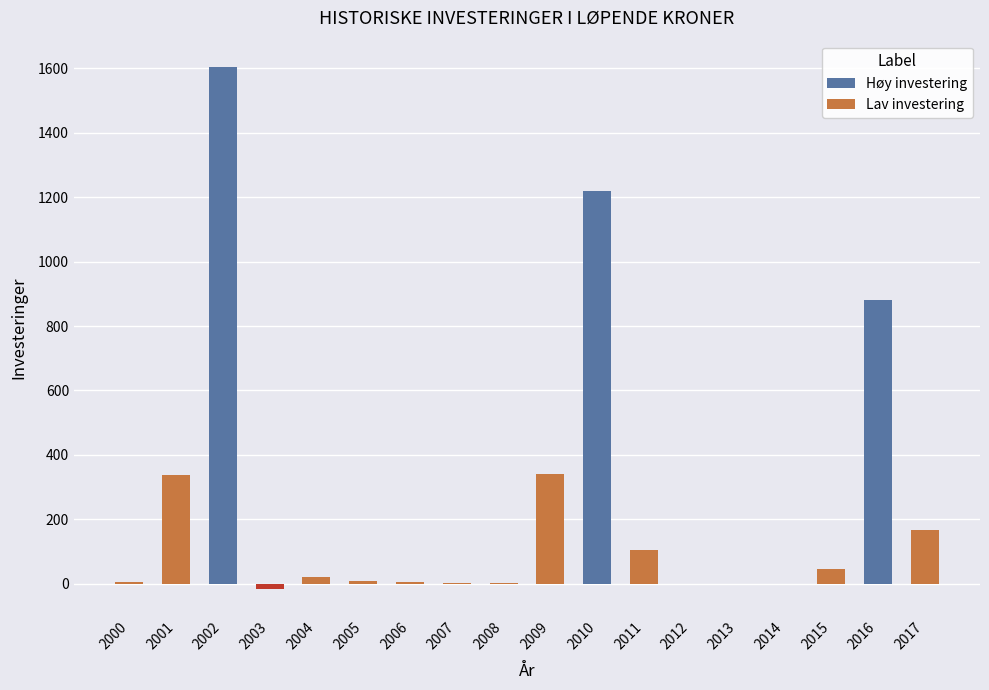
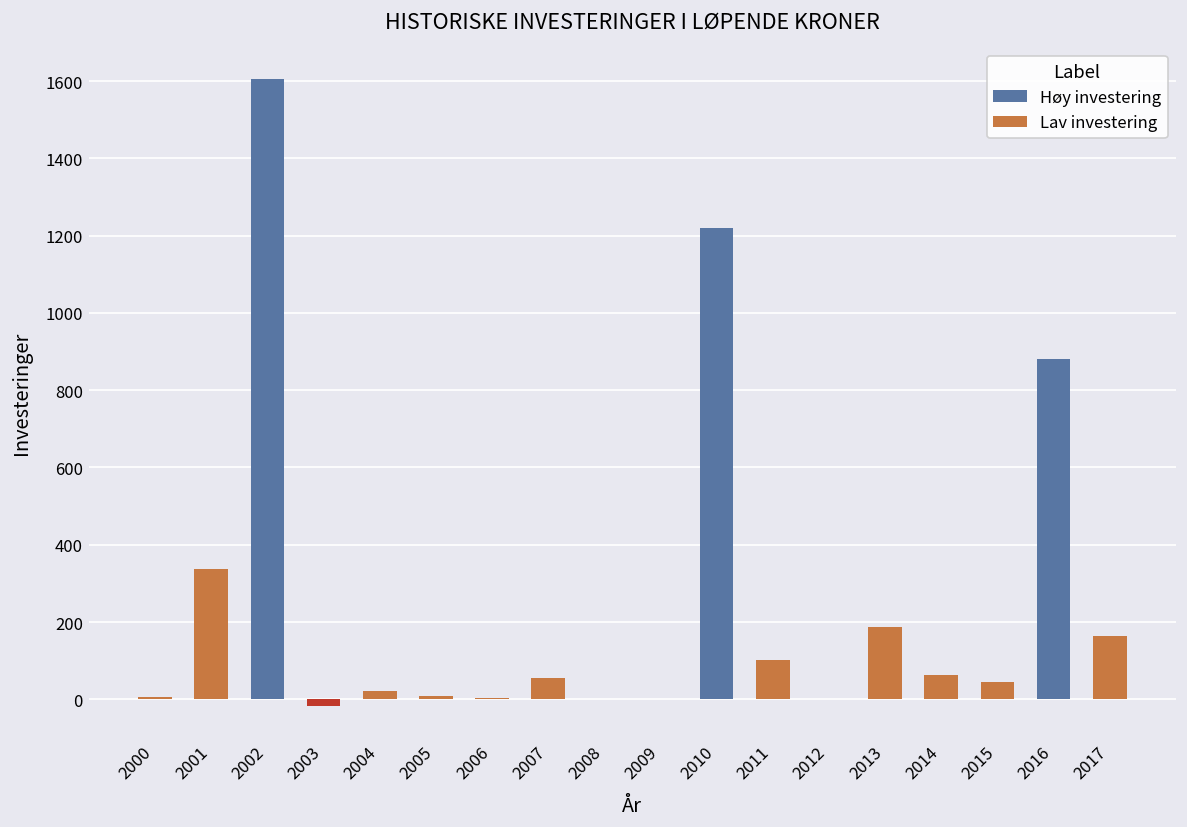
2007: 0 -> 60
2009: 340 -> 0
2013: 0 -> 190
2014: 0 -> 60
